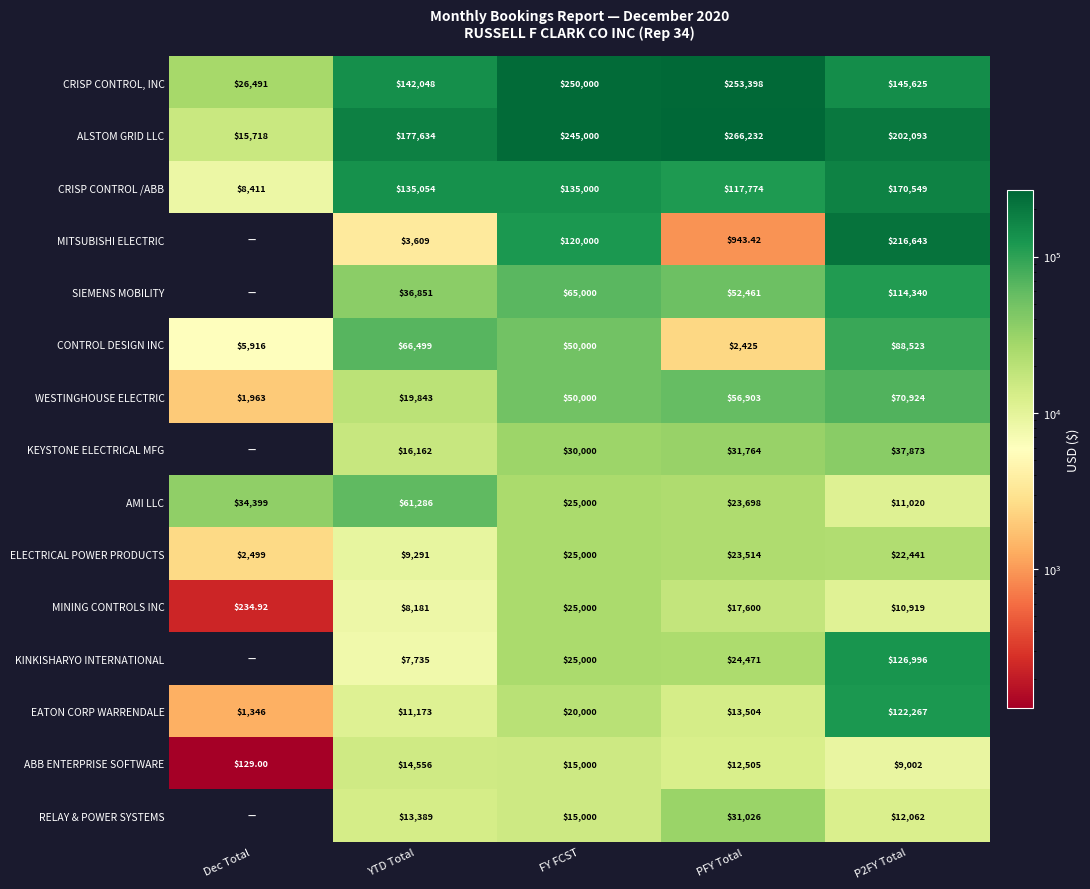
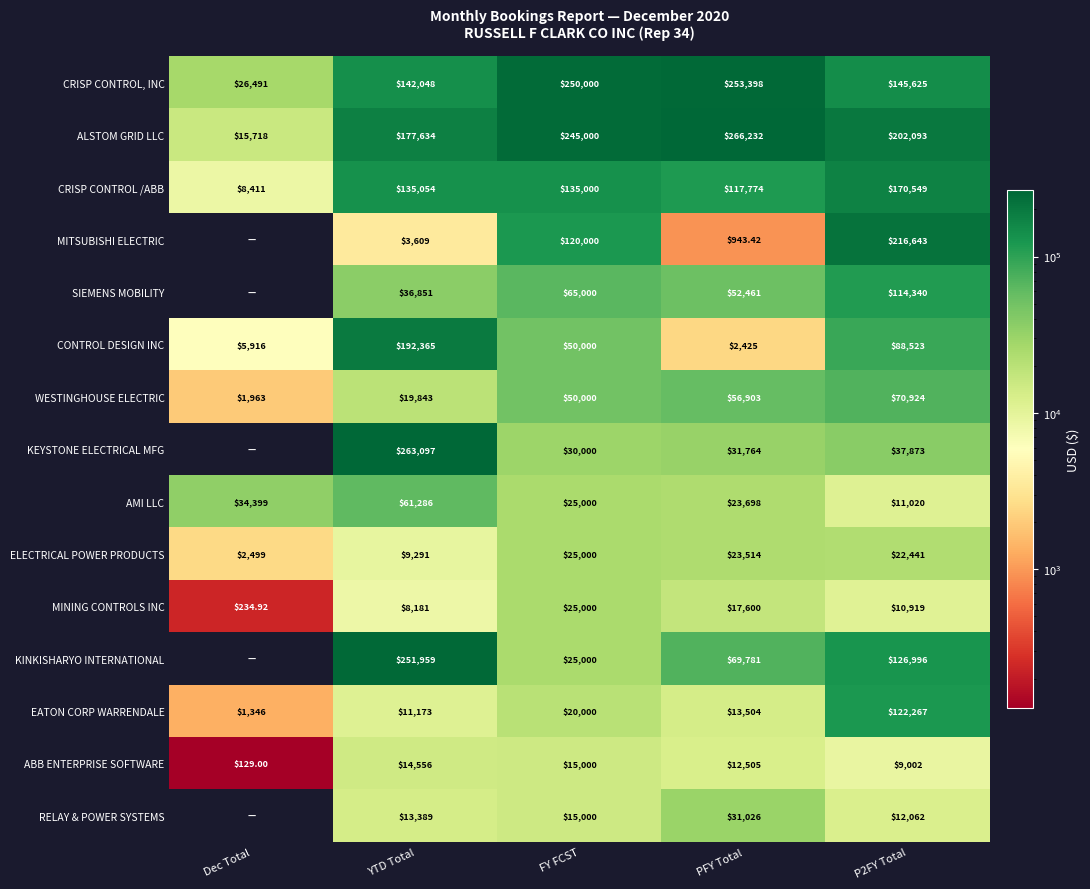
CONTROL DESIGN INC, YTD Total: $66,499 -> $192,365
KEYSTONE ELECTRICAL MFG, YTD Total: $16,162 -> $263,097
KINKISHARYO INTERNATIONAL, YTD Total: $7,735 -> $251,959
KINKISHARYO INTERNATIONAL, PFY Total: $24,471 -> $69,781
